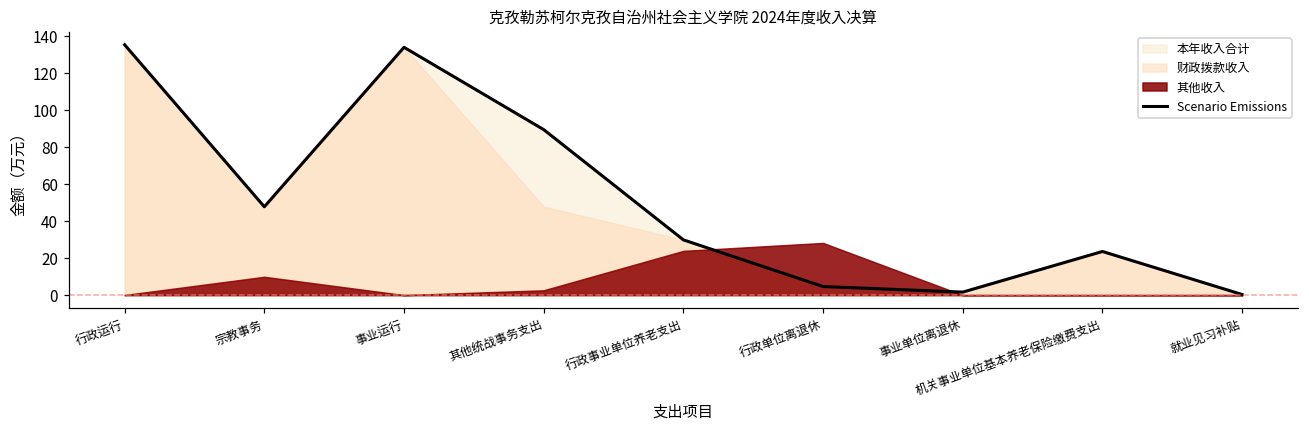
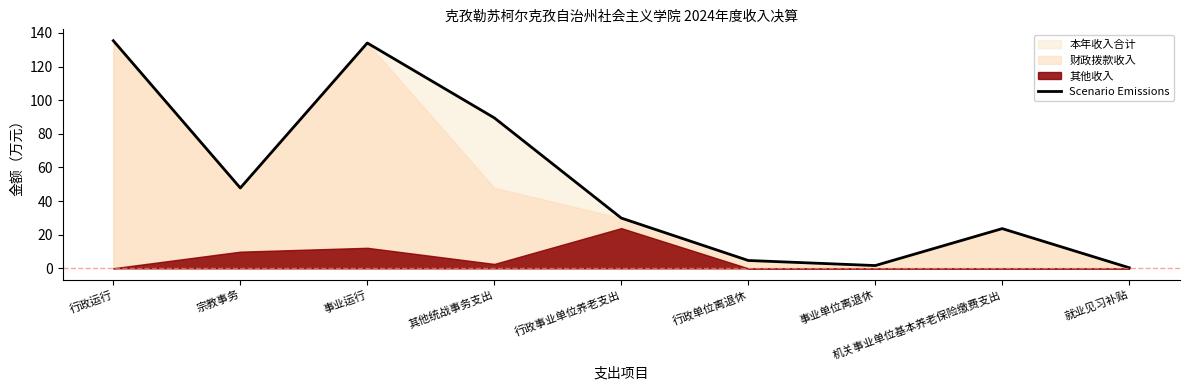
其他收入, 事业运行: 0 -> 12
其他收入, 行政单位离退休: 28 -> 0
